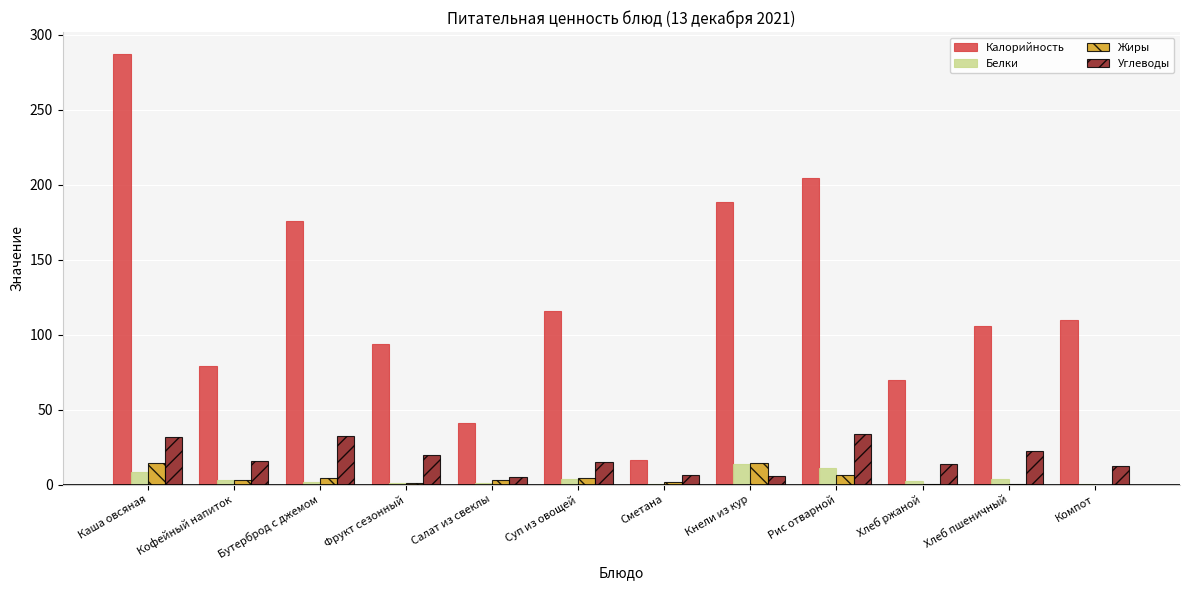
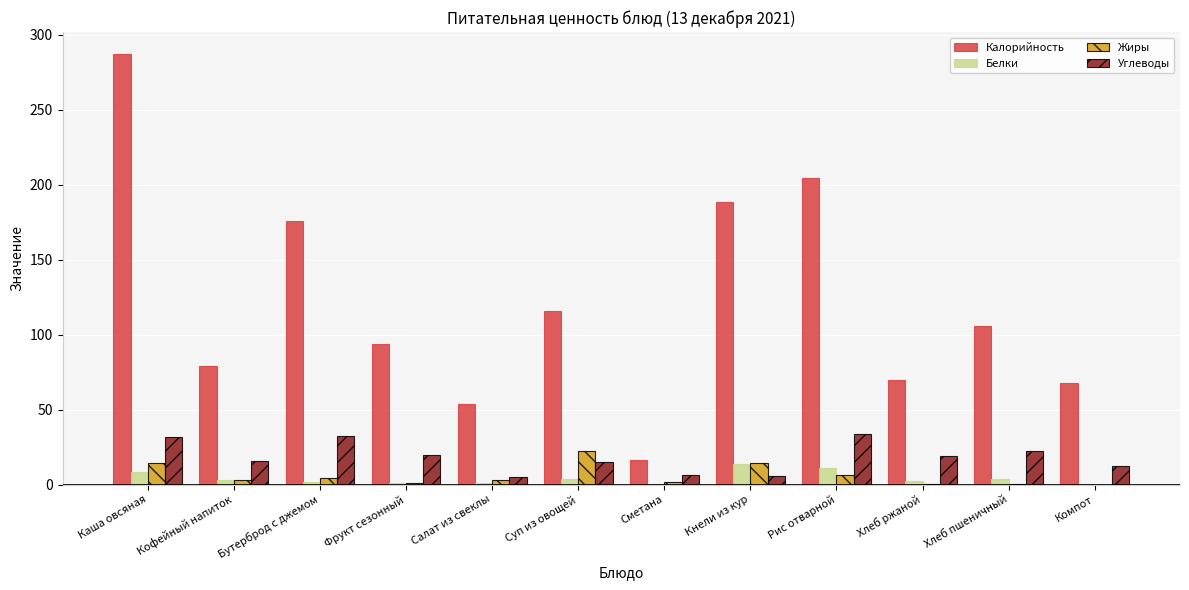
Калорийность, Салат из свеклы: 41 -> 53
Жиры, Суп из овощей: 4 -> 23
Углеводы, Хлеб ржаной: 13 -> 19
Калорийность, Компот: 110 -> 68
